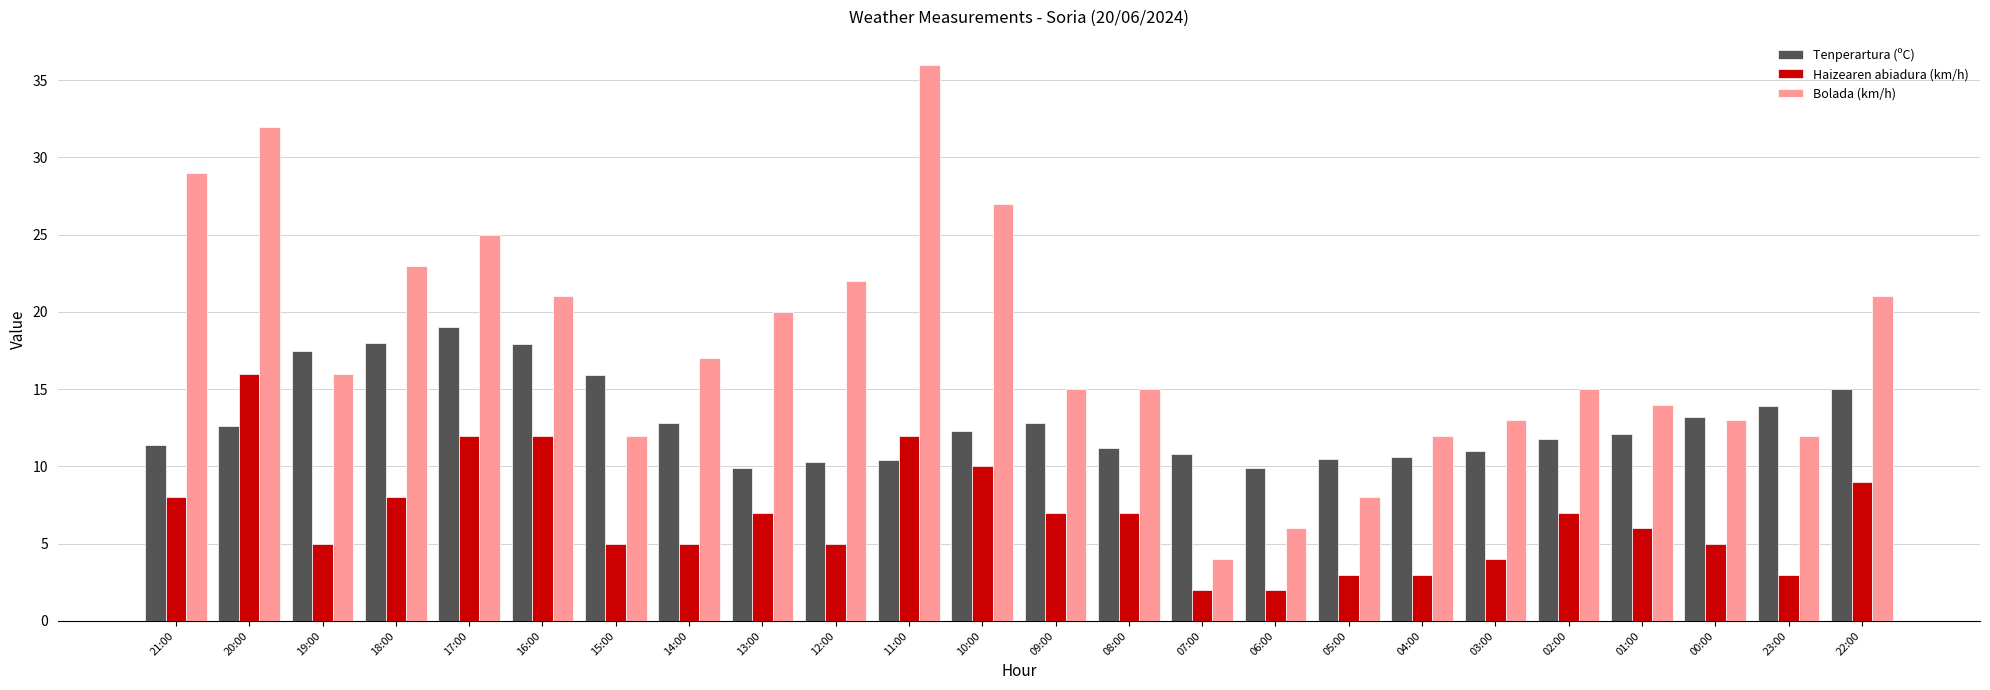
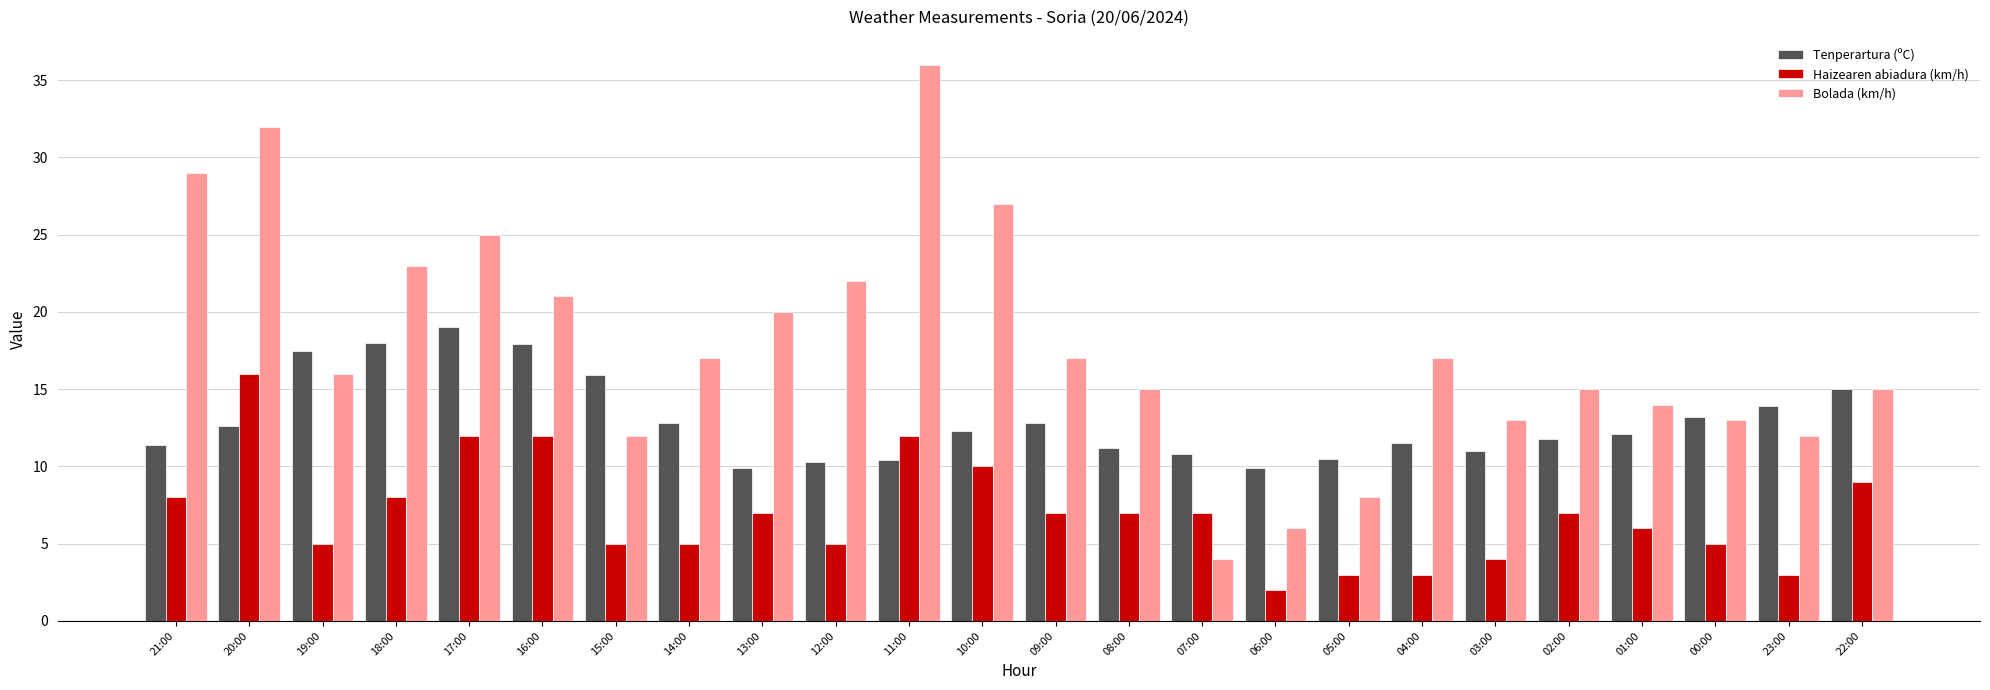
Bolada (km/h), 09:00: 15 -> 17
Haizearen abiadura (km/h), 07:00: 2 -> 7
Tenperartura (ºC), 04:00: 10.6 -> 11.5
Bolada (km/h), 04:00: 12 -> 17
Bolada (km/h), 22:00: 21 -> 15
